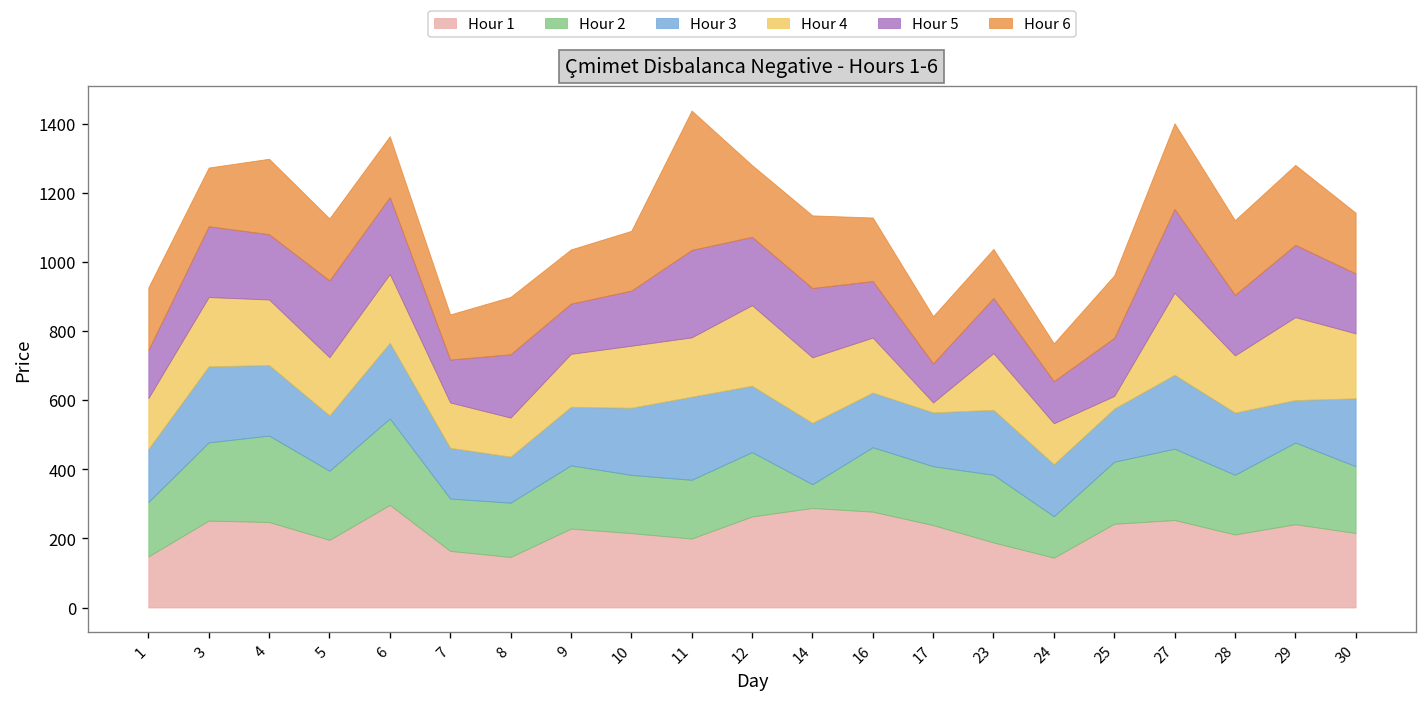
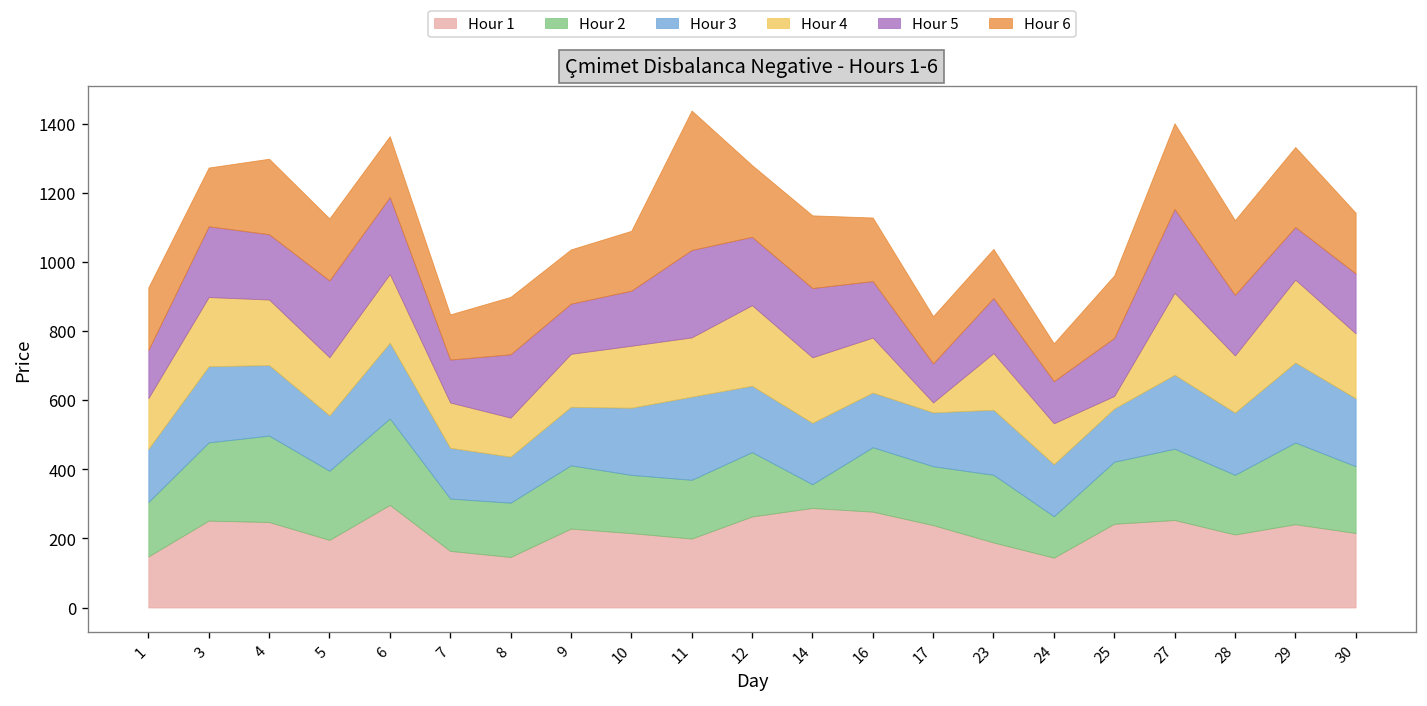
Hour 3, 29: 120 -> 230
Hour 5, 29: 210 -> 150
